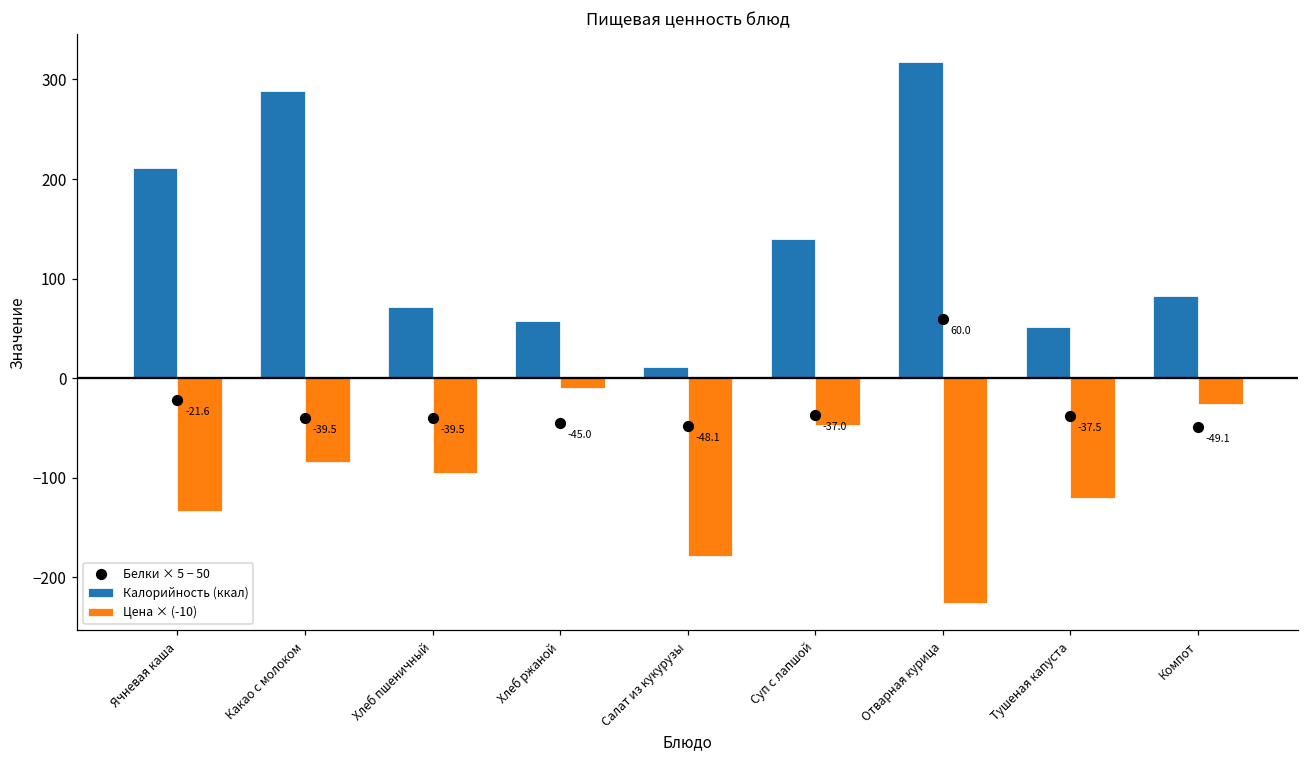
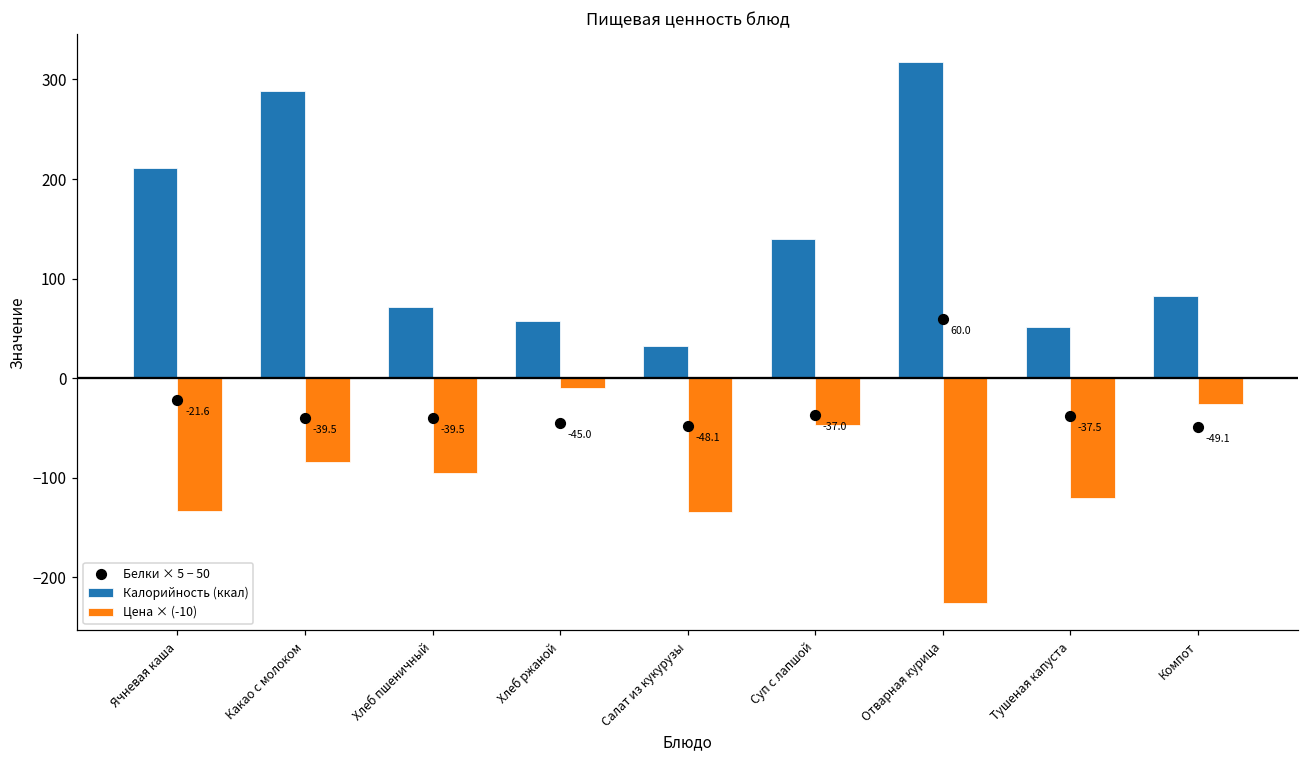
Калорийность (ккал), Салат из кукурузы: 10 -> 30
Цена × (-10), Салат из кукурузы: -180 -> -130
